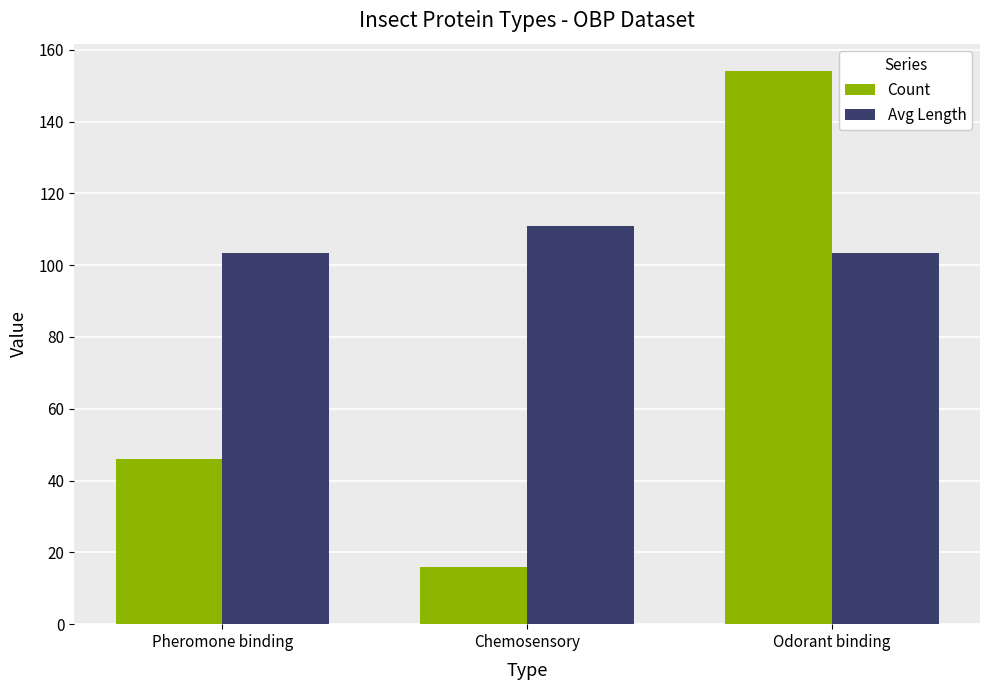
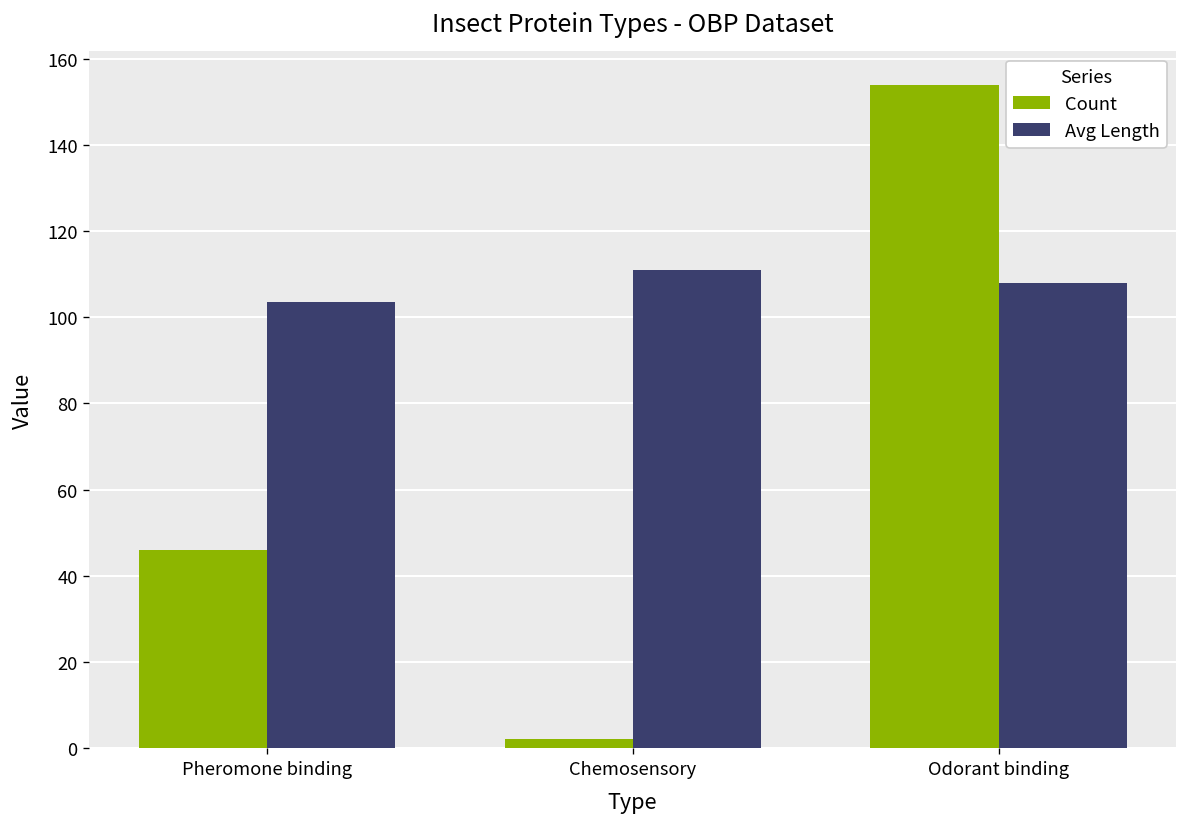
Count, Chemosensory: 16 -> 2
Avg Length, Odorant binding: 103 -> 108
